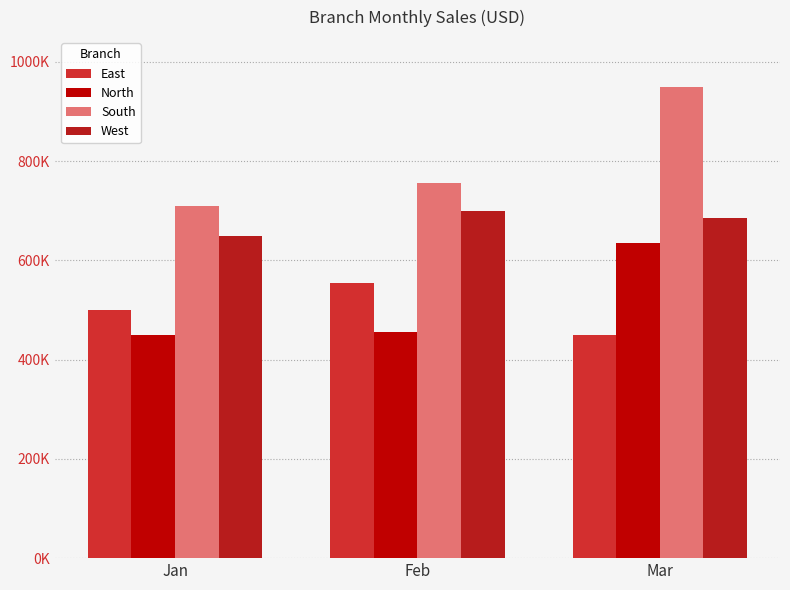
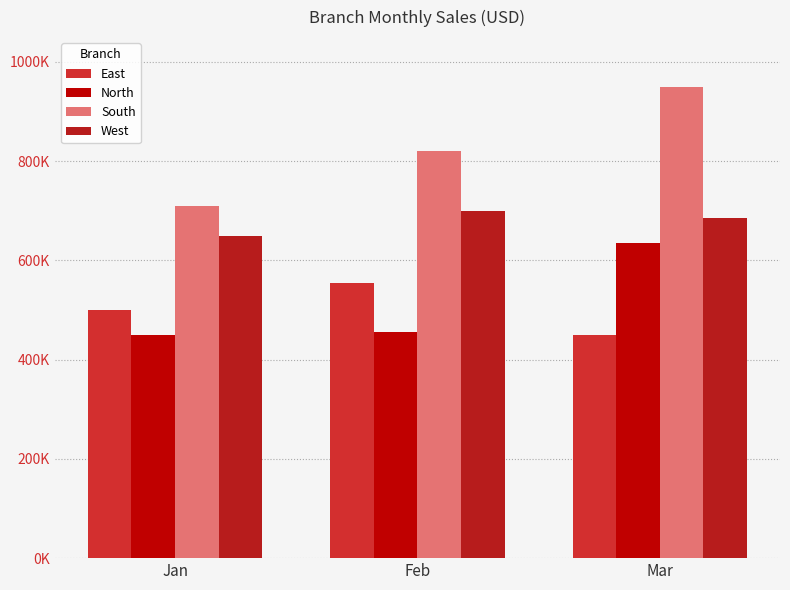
South, Feb: 760000 -> 820000
